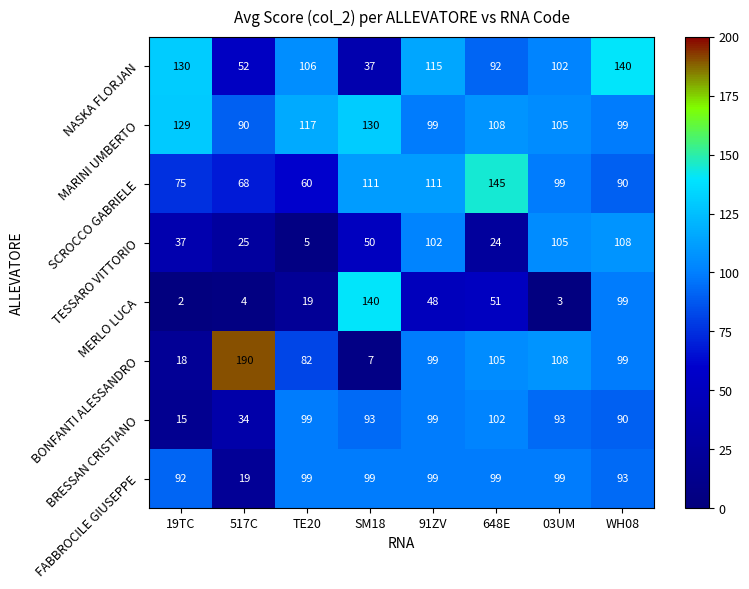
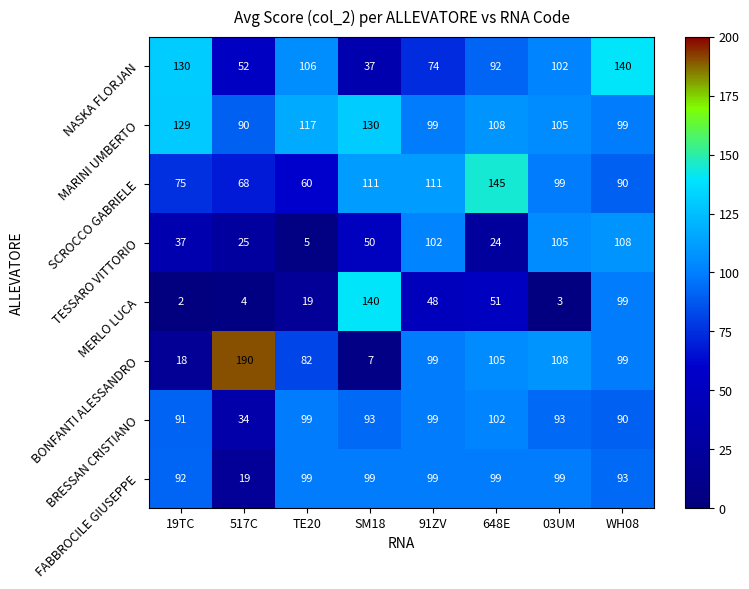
NASKA FLORJAN, 91ZV: 115 -> 74
BRESSAN CRISTIANO, 19TC: 15 -> 91
